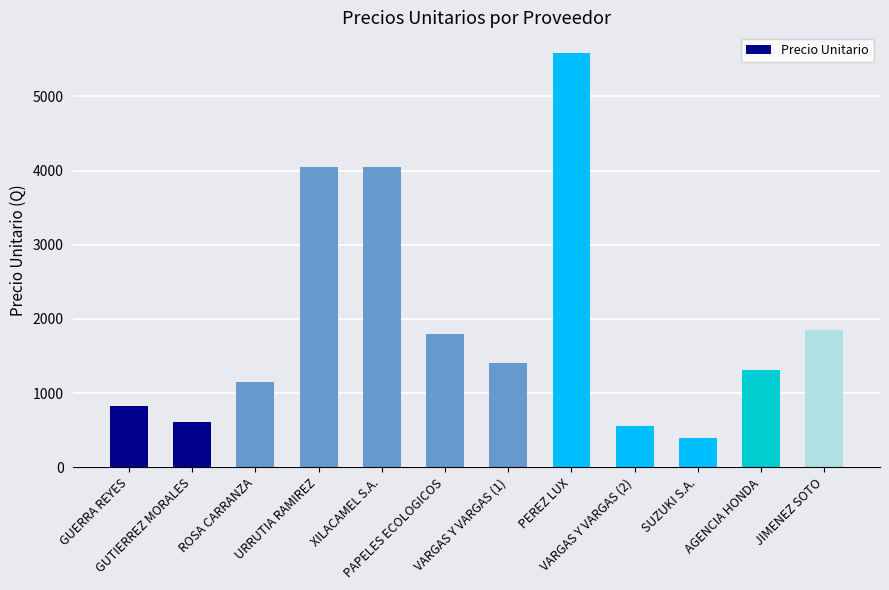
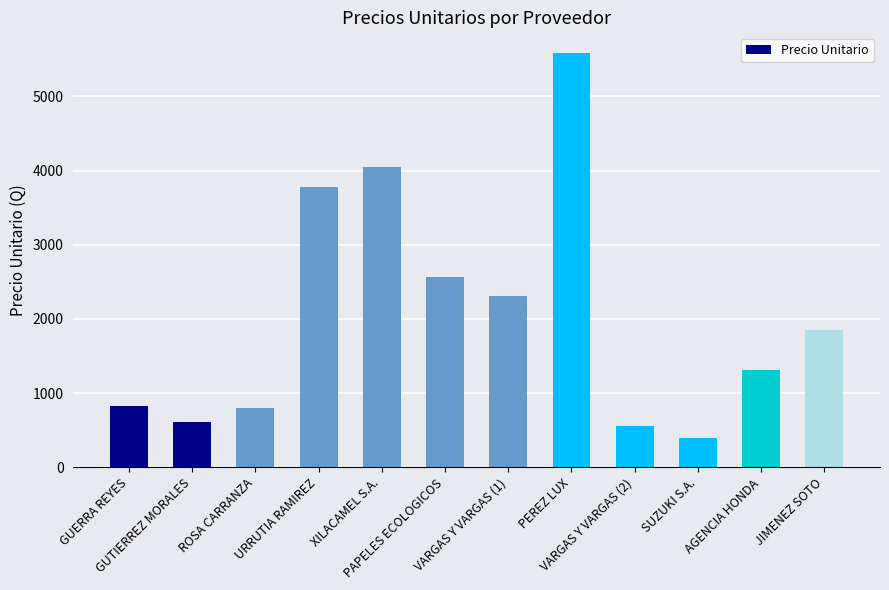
ROSA CARRANZA: 1200 -> 800
URRUTIA RAMIREZ: 4100 -> 3800
PAPELES ECOLOGICOS: 1800 -> 2600
VARGAS Y VARGAS (1): 1400 -> 2300
